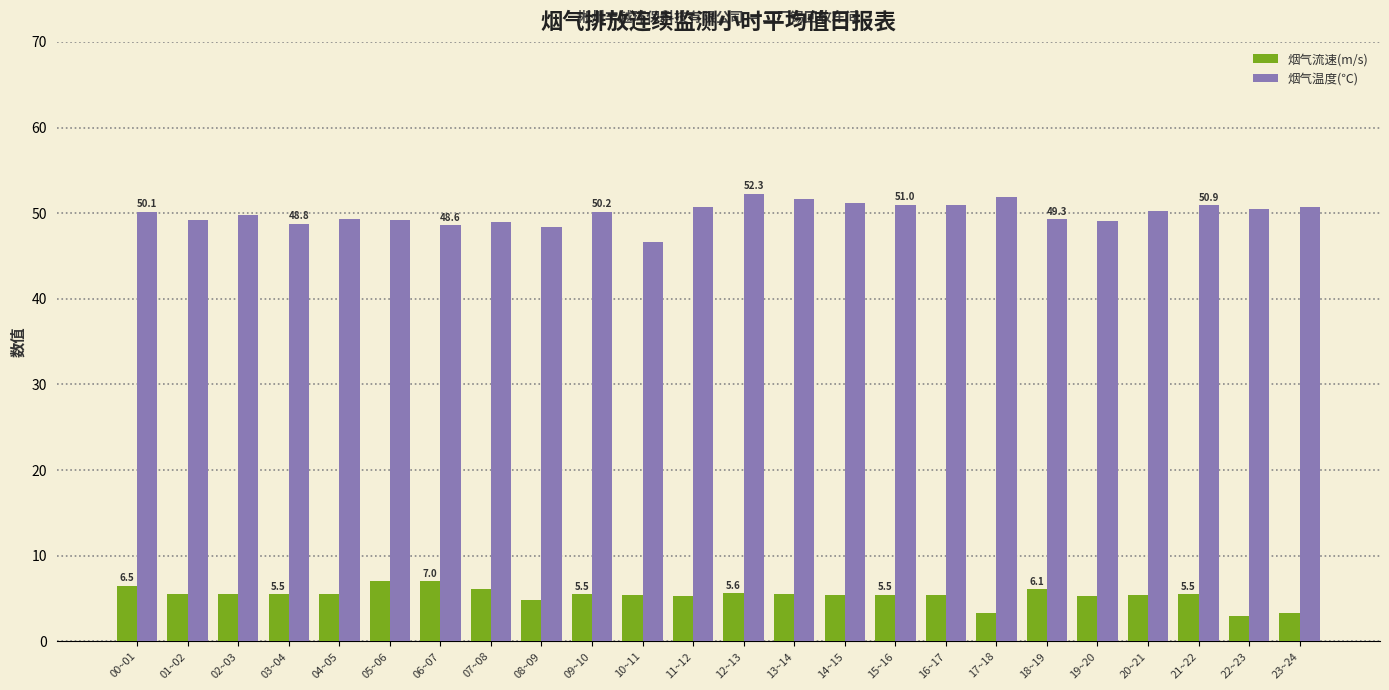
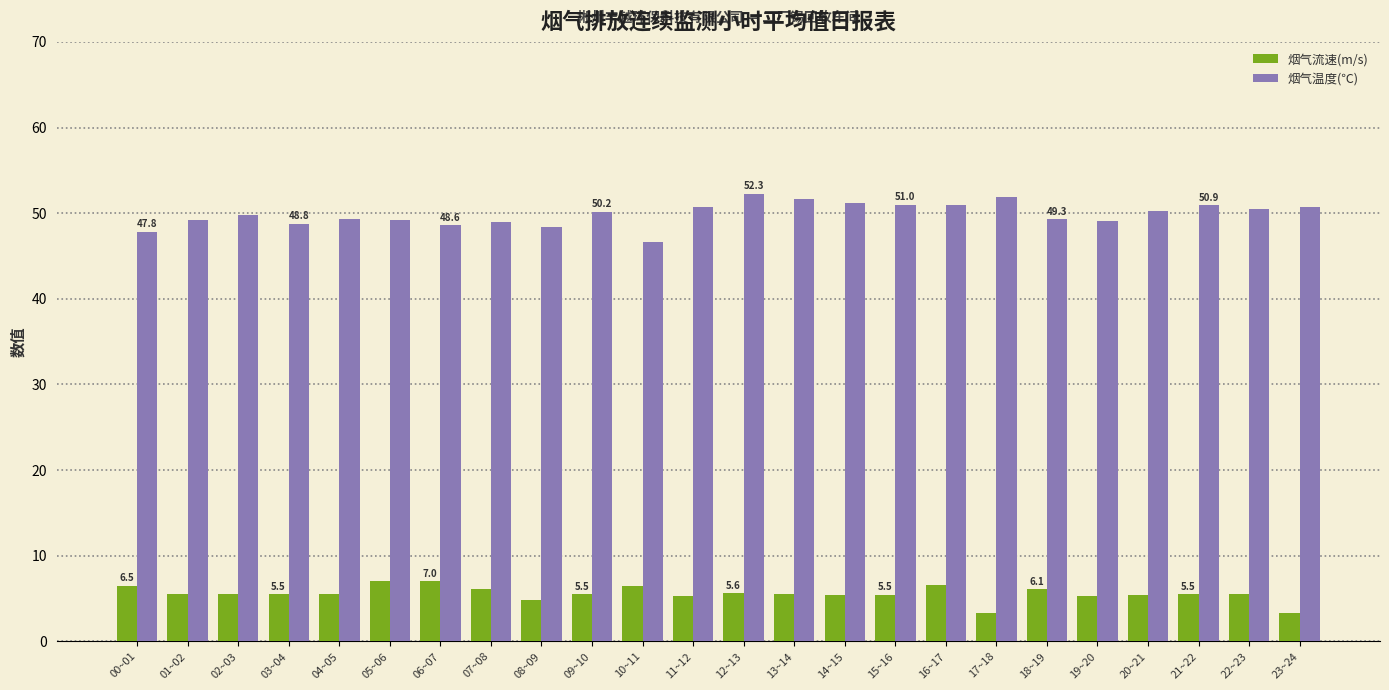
烟气温度(℃), 00~01: 50.1 -> 47.8
烟气流速(m/s), 10~11: 5 -> 6
烟气流速(m/s), 16~17: 5 -> 7
烟气流速(m/s), 22~23: 3 -> 6
